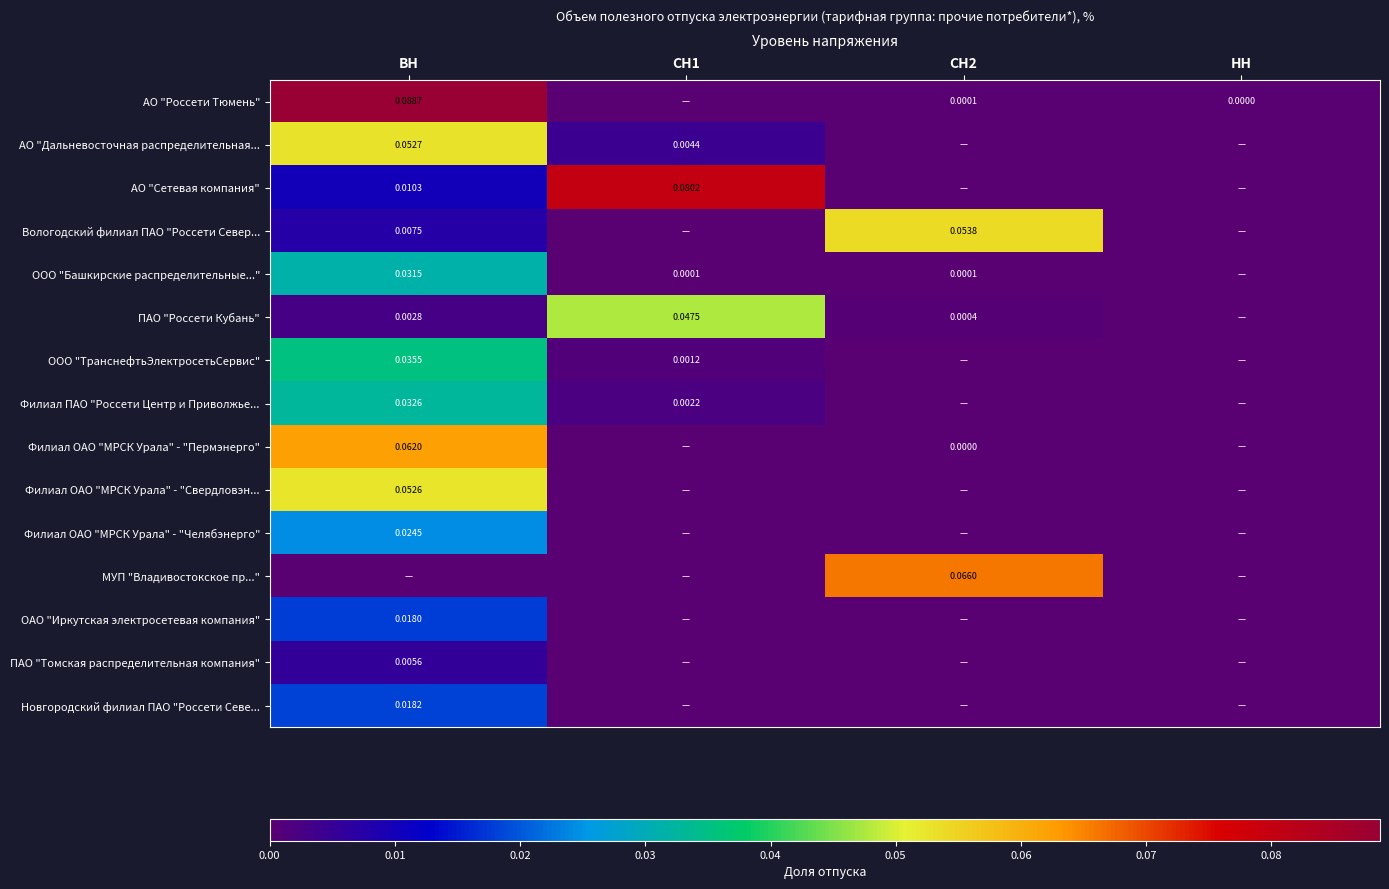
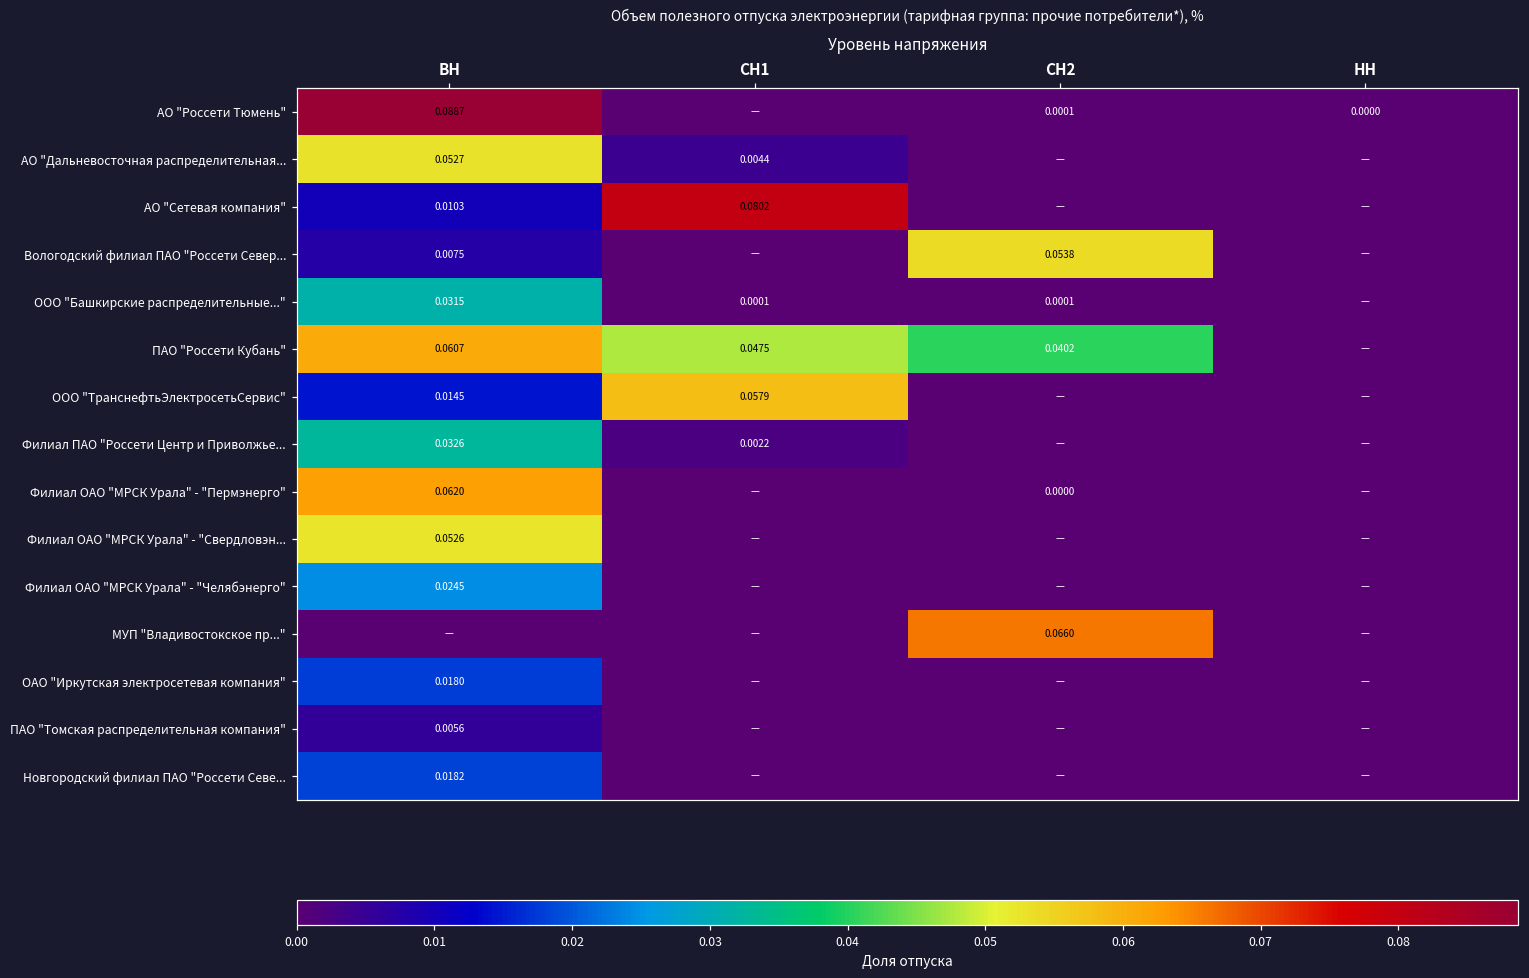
ПАО "Россети Кубань", ВН: 0.0028 -> 0.0607
ПАО "Россети Кубань", СН2: 0.0004 -> 0.0402
ООО "ТранснефтьЭлектросетьСервис", ВН: 0.0355 -> 0.0145
ООО "ТранснефтьЭлектросетьСервис", СН1: 0.0012 -> 0.0579
